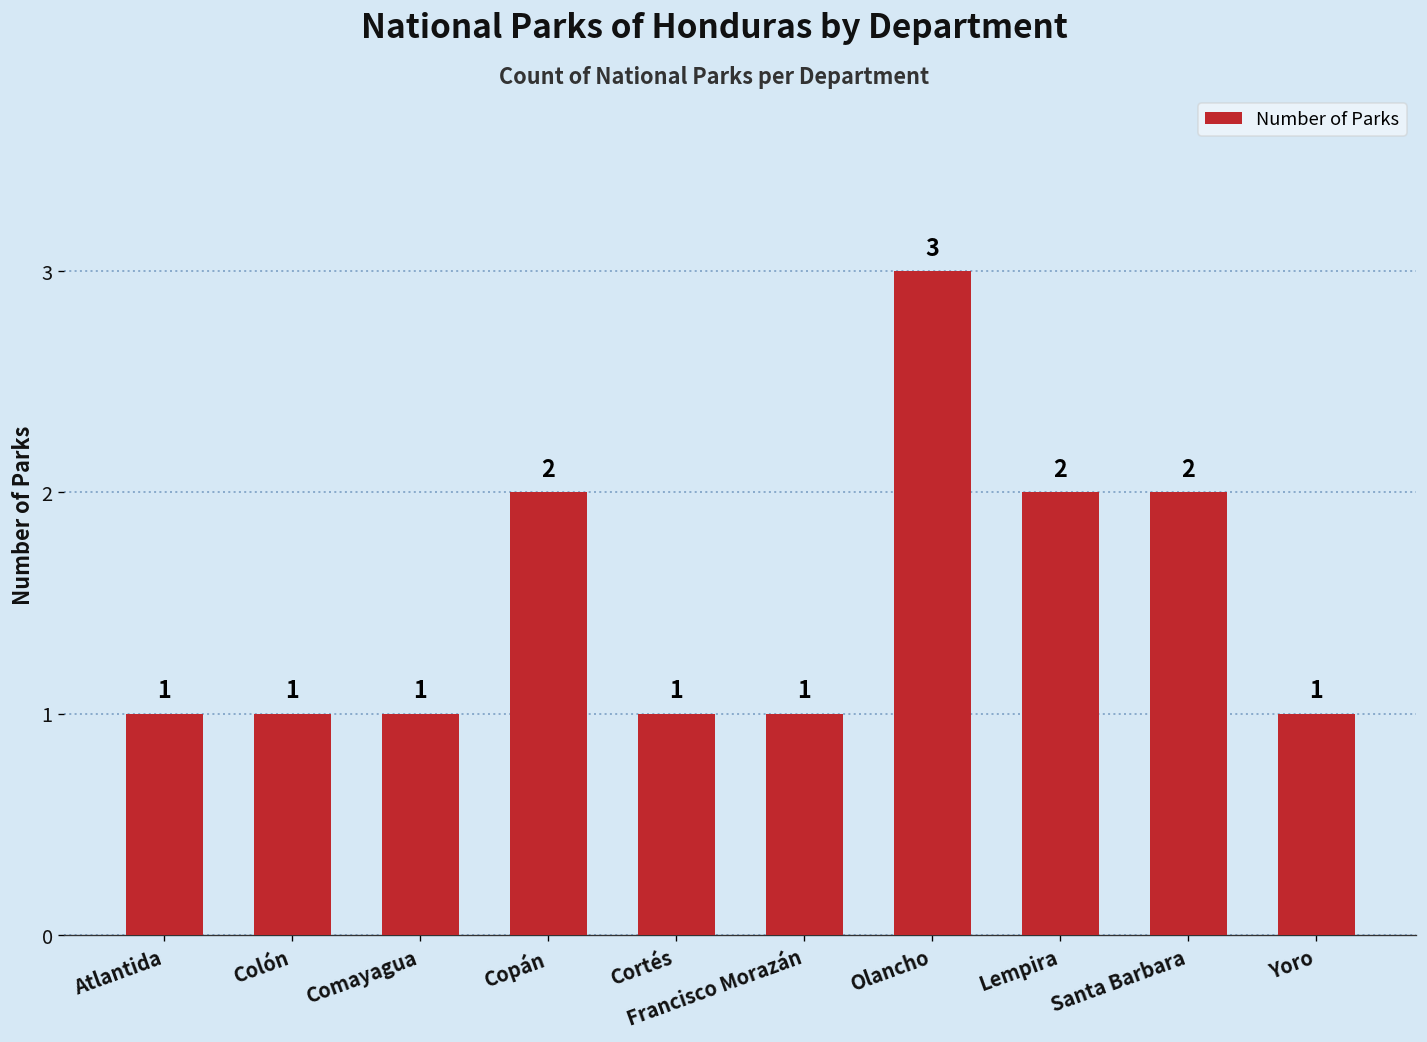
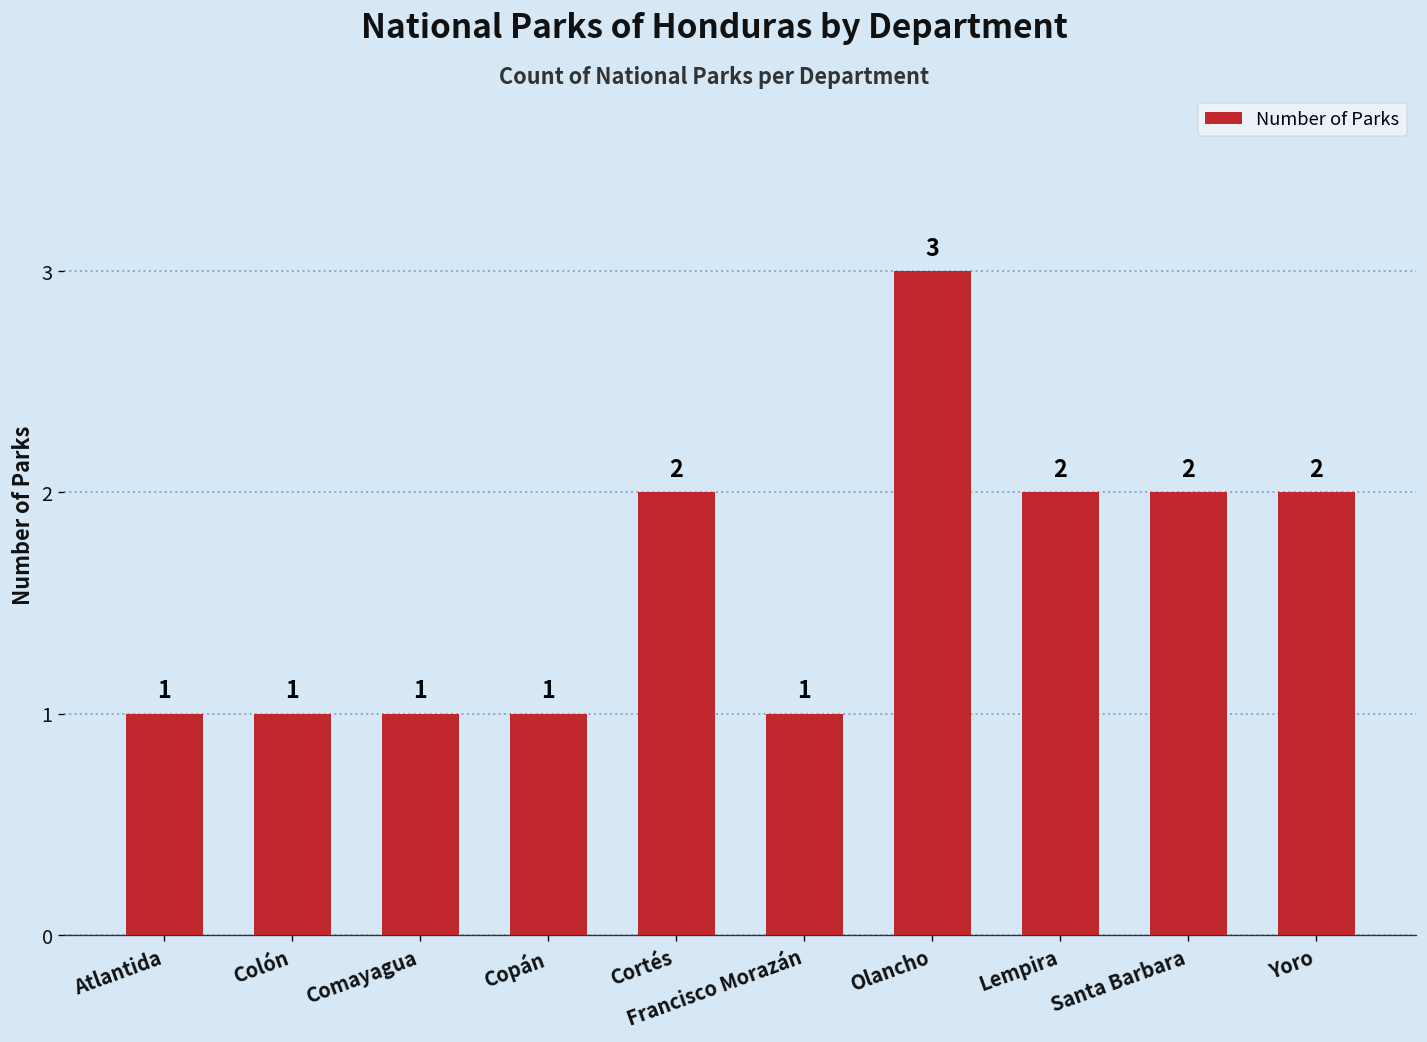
Copán: 2 -> 1
Cortés: 1 -> 2
Yoro: 1 -> 2
